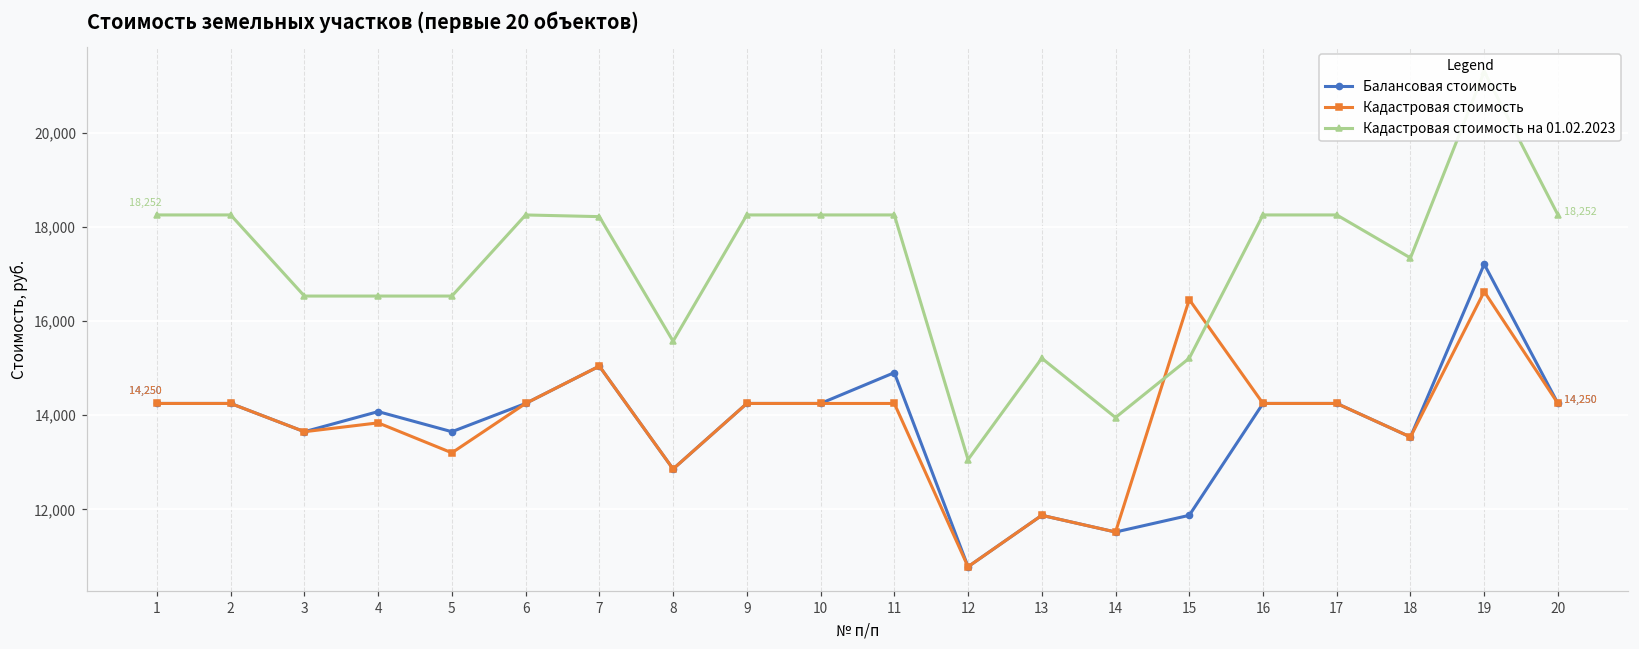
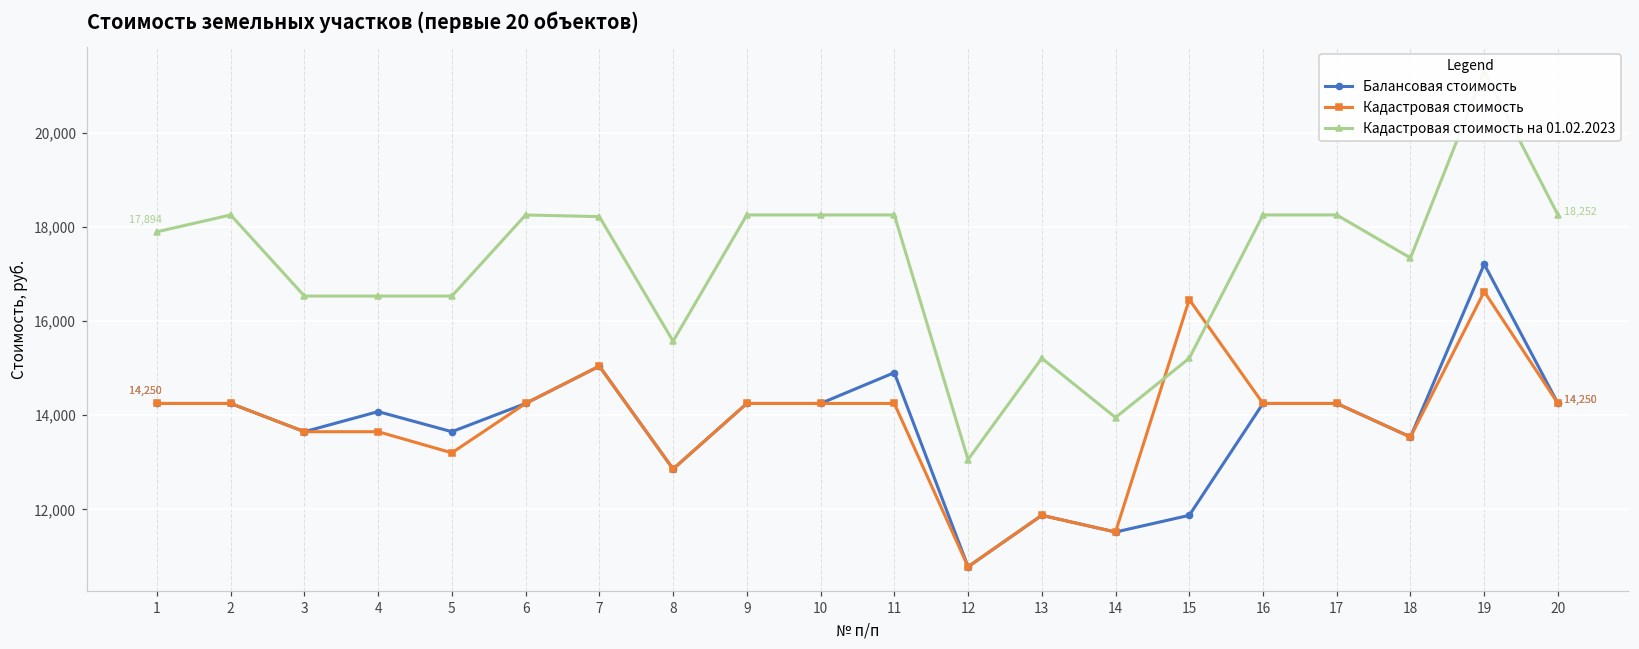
Кадастровая стоимость на 01.02.2023, 1: 18,252 -> 17,894
Кадастровая стоимость, 4: 13,800 -> 13,700
